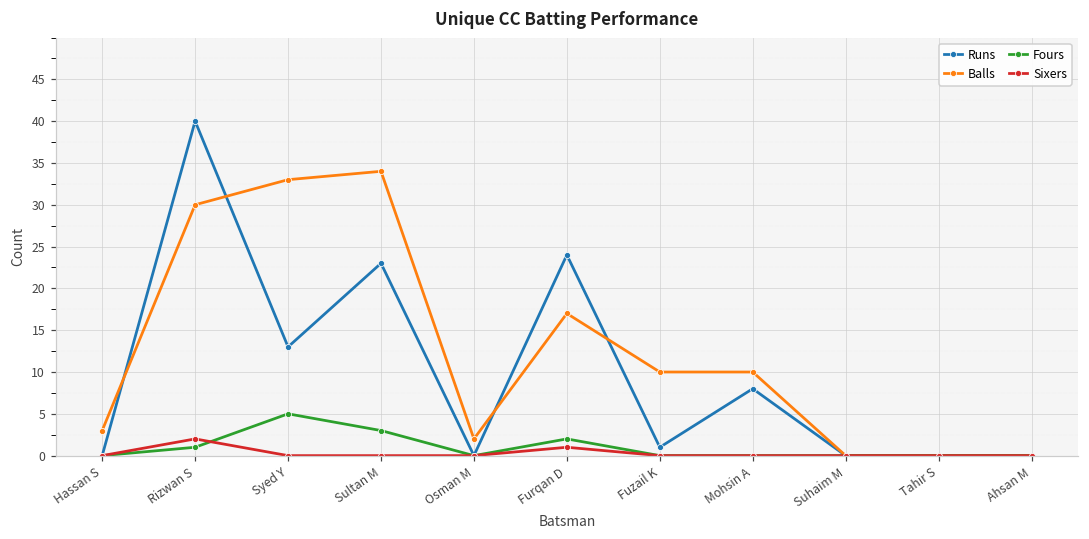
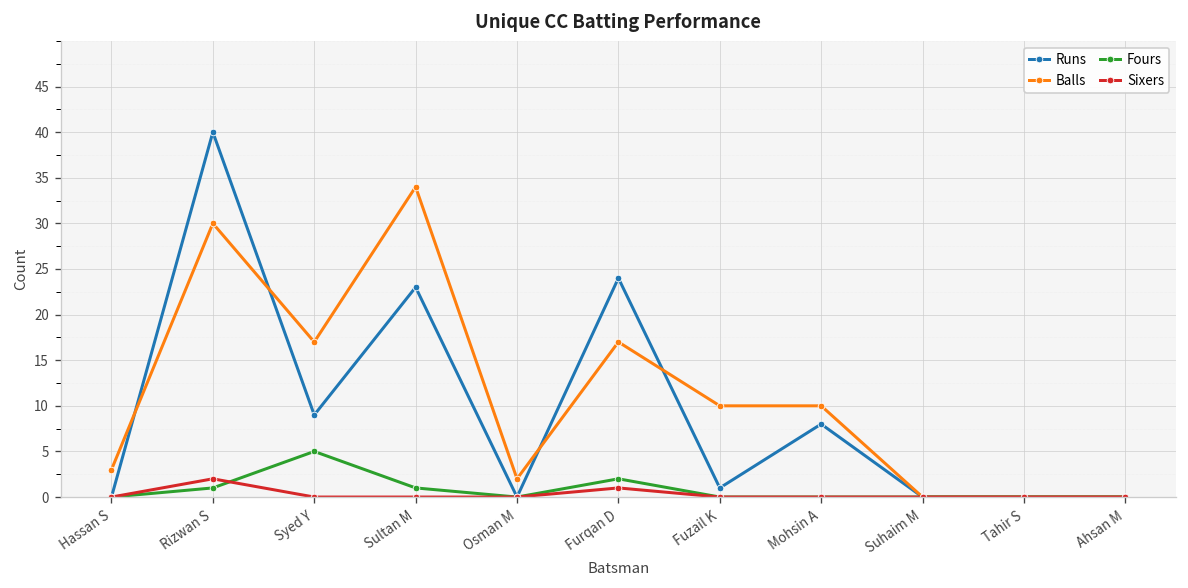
Runs, Syed Y: 13 -> 9
Balls, Syed Y: 33 -> 17
Fours, Sultan M: 3 -> 1
